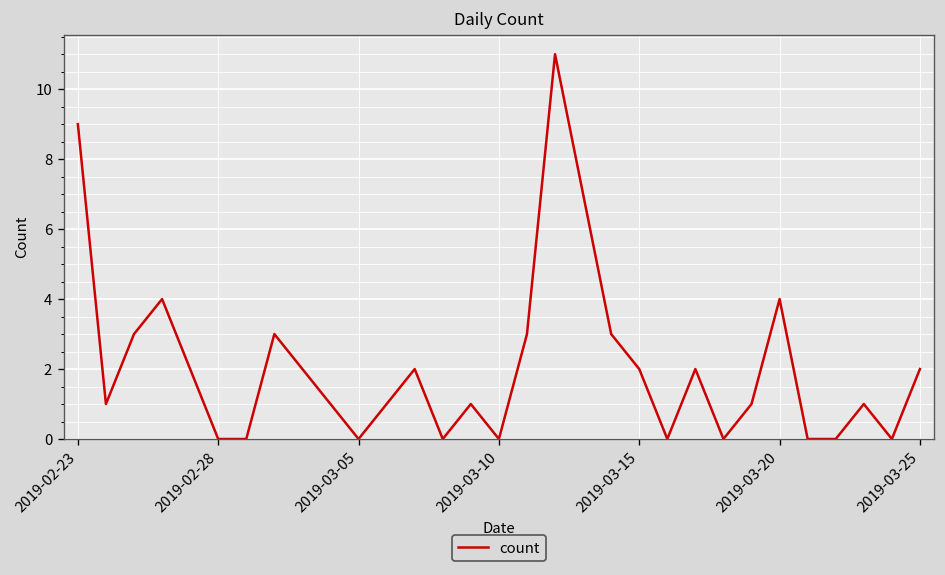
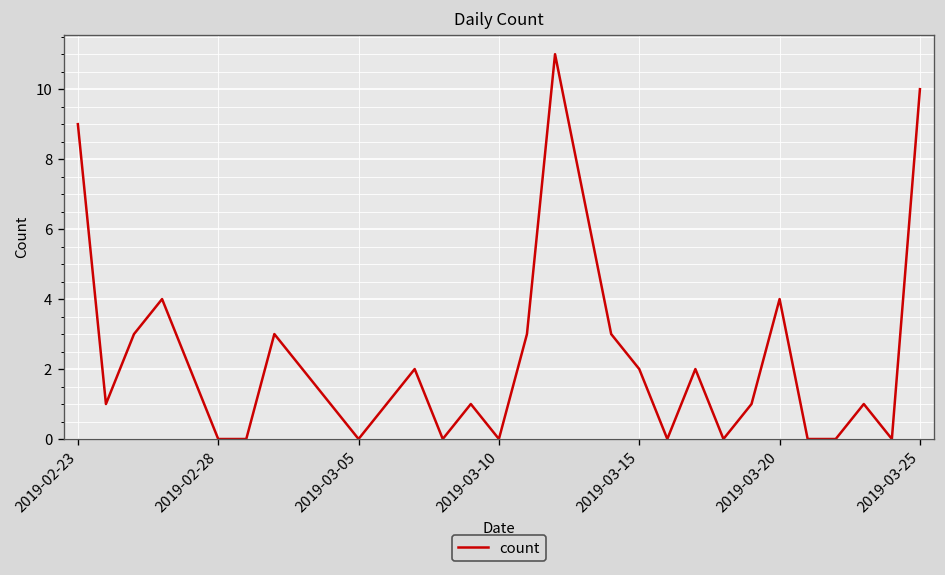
2019-03-25: 2 -> 10
